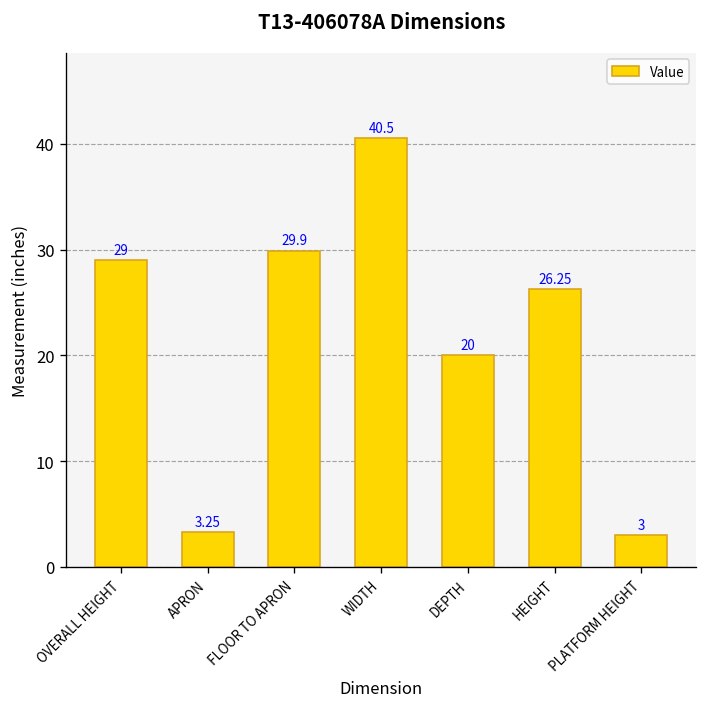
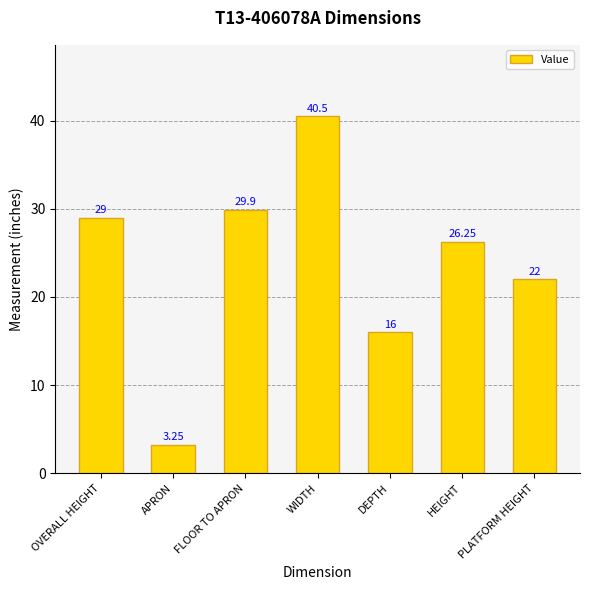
DEPTH: 20 -> 16
PLATFORM HEIGHT: 3 -> 22
